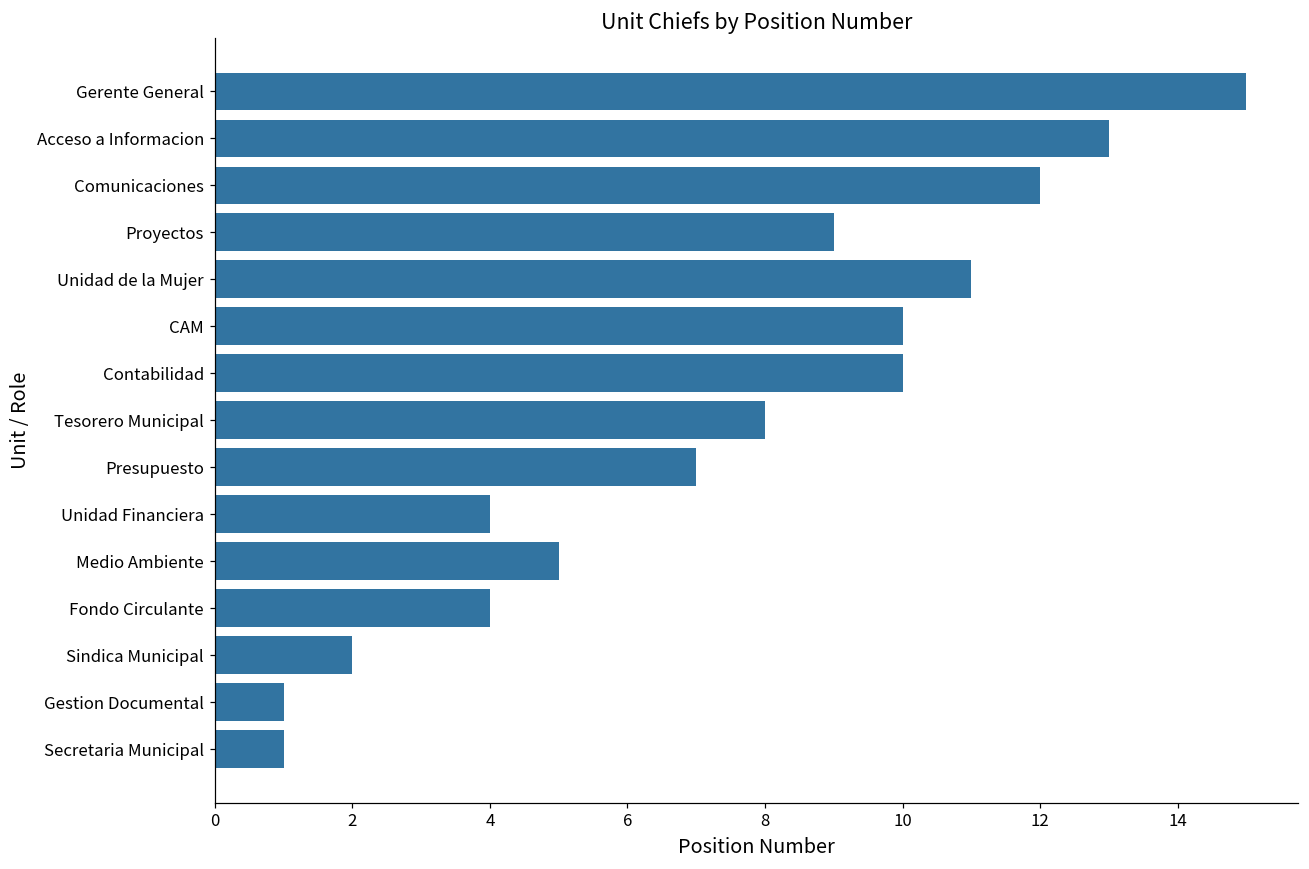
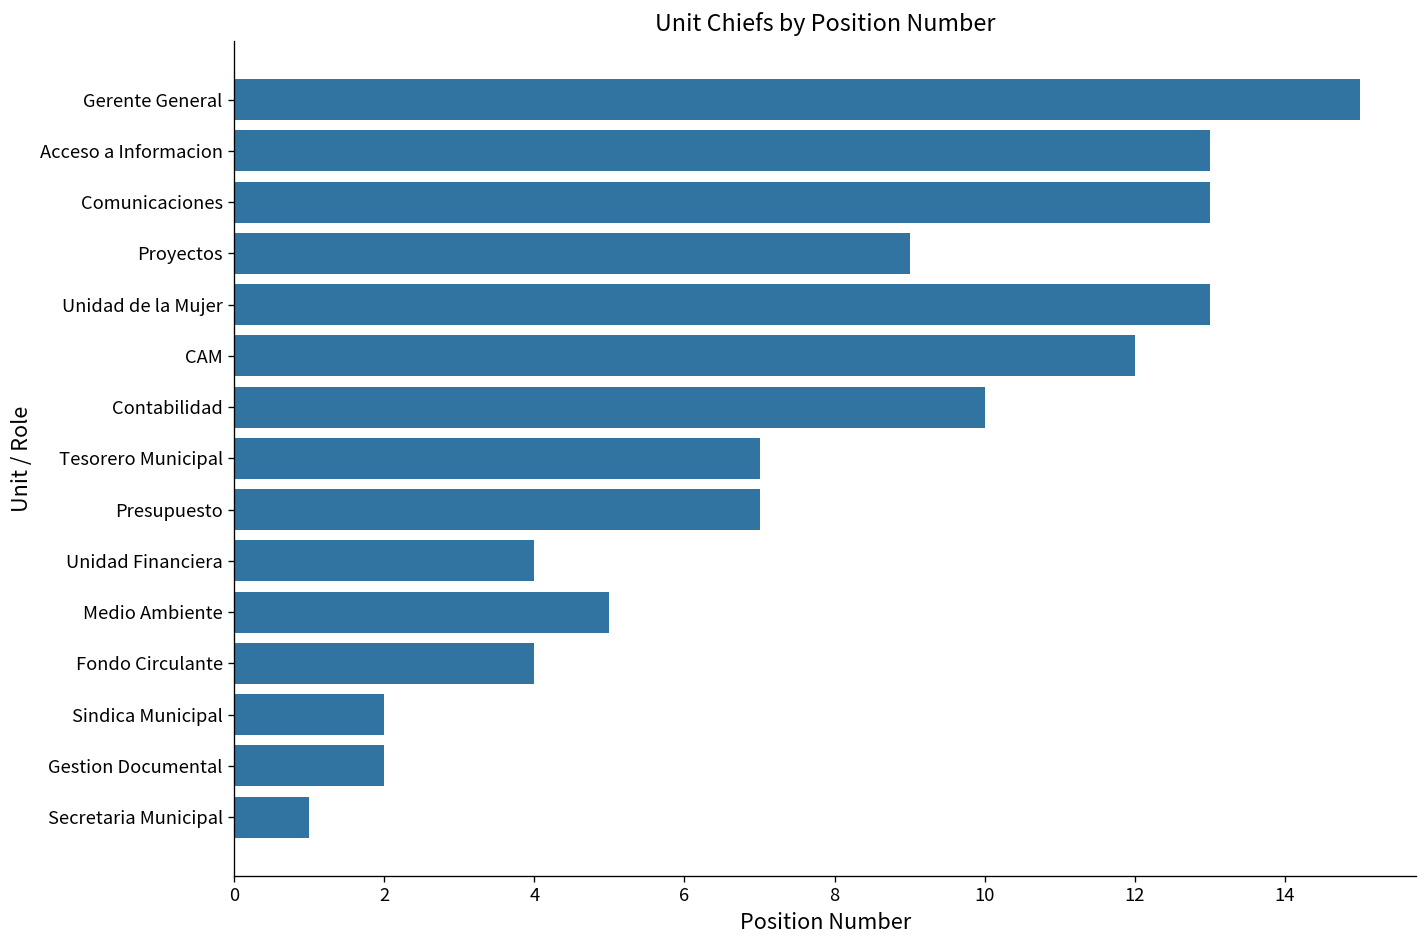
Comunicaciones: 12 -> 13
Unidad de la Mujer: 11 -> 13
CAM: 10 -> 12
Tesorero Municipal: 8 -> 7
Gestion Documental: 1 -> 2
